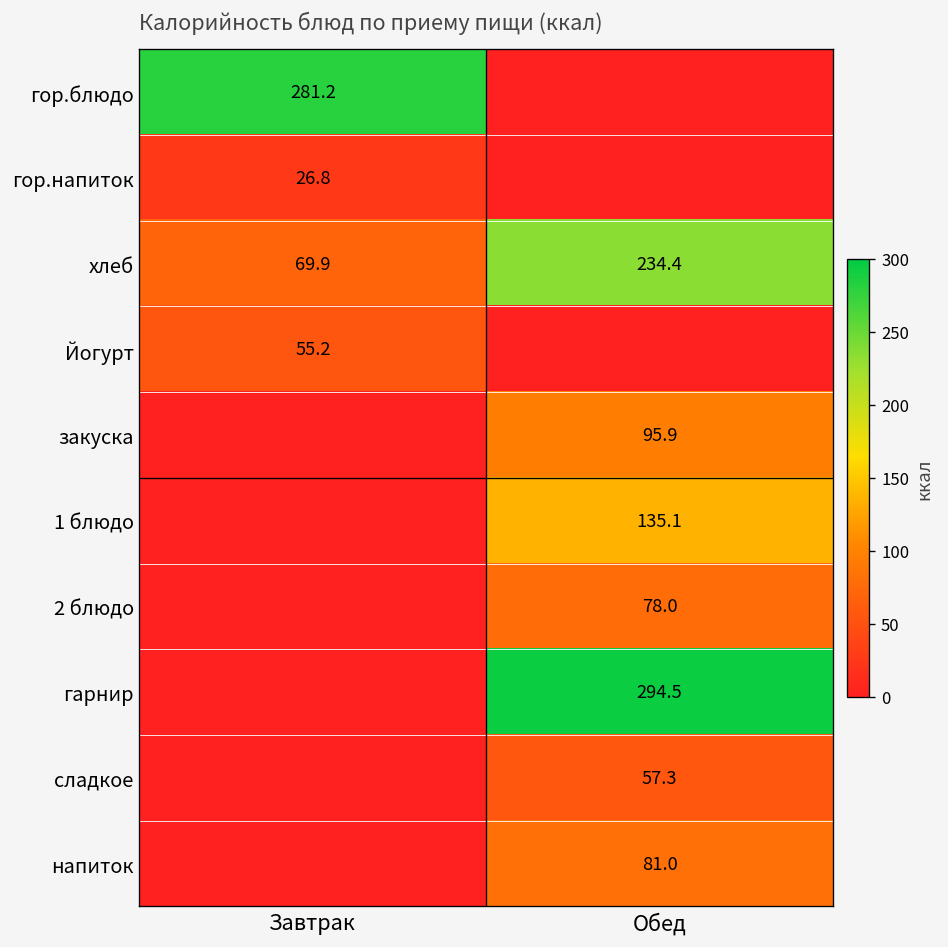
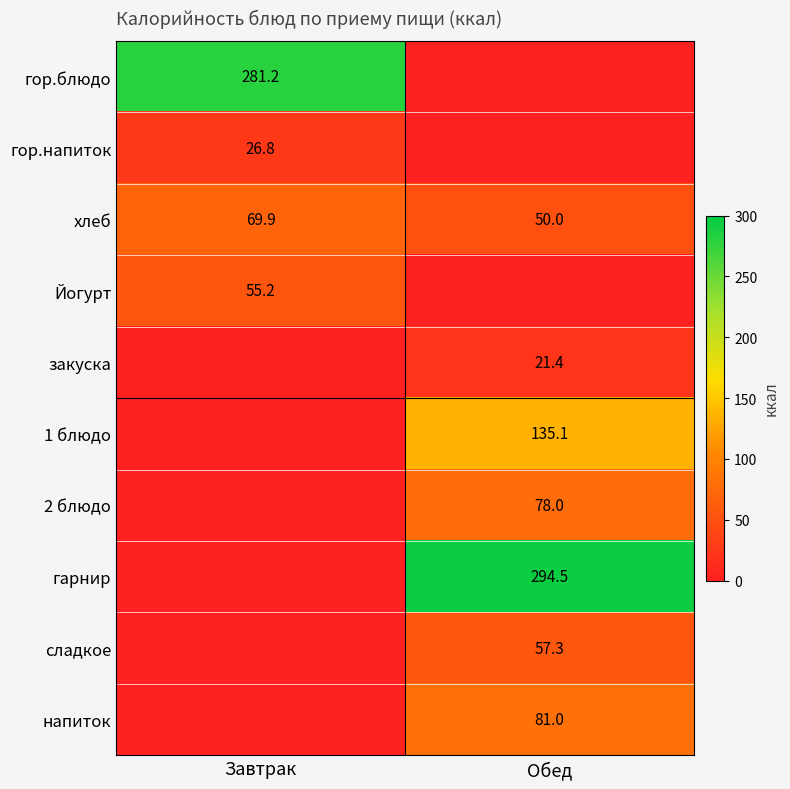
хлеб, Обед: 234.4 -> 50.0
закуска, Обед: 95.9 -> 21.4
